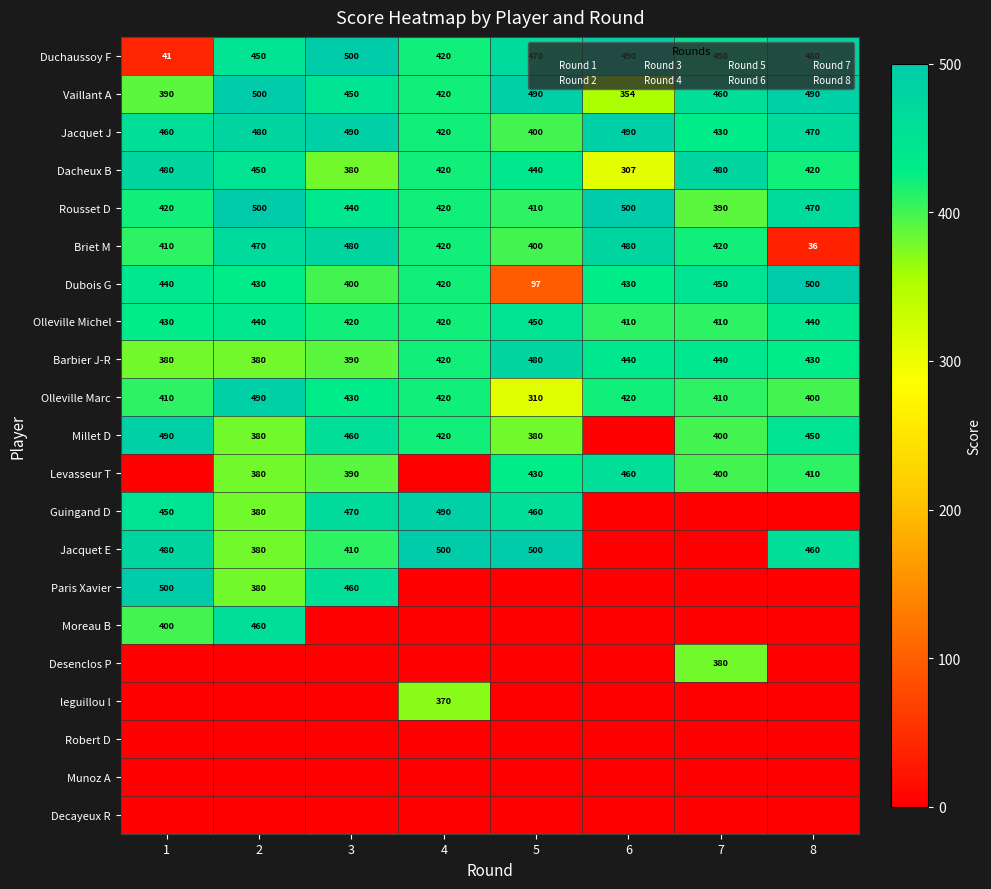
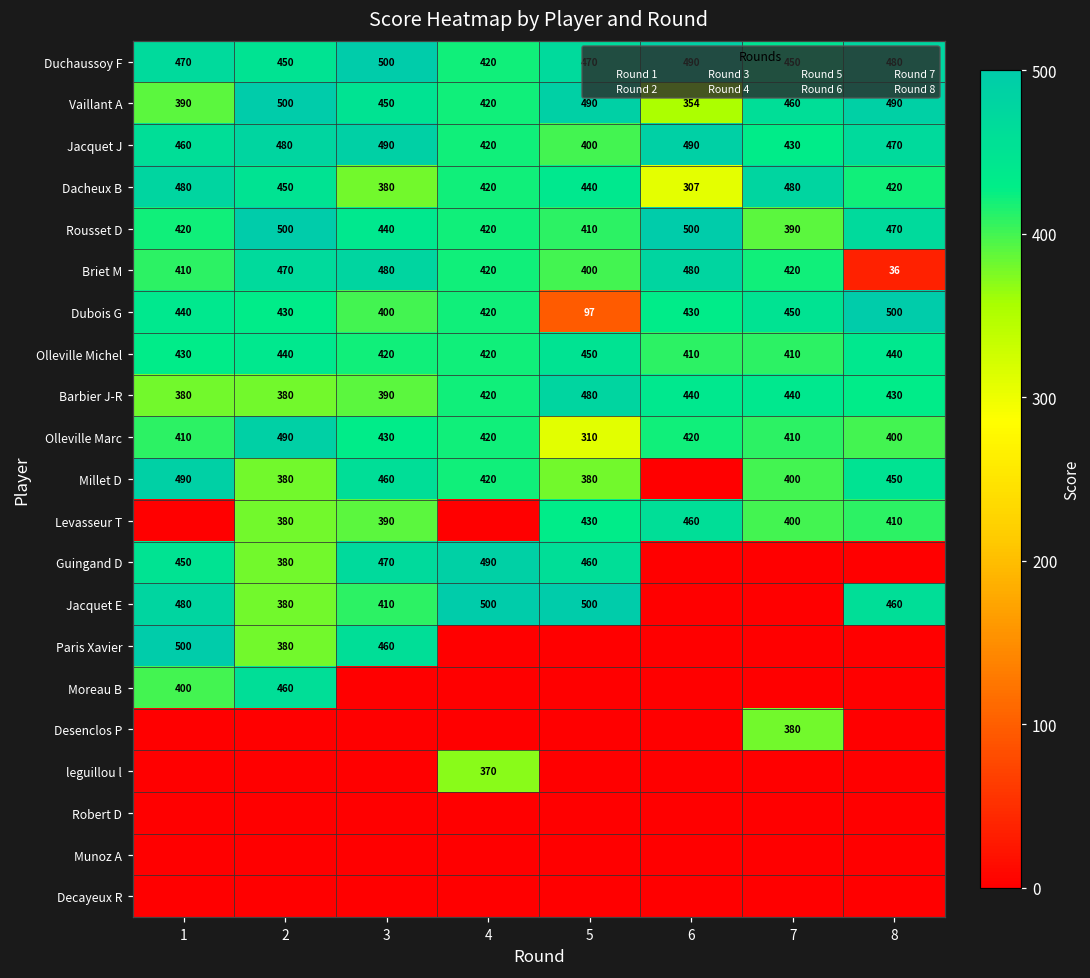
Duchaussoy F, 1: 41 -> 470
